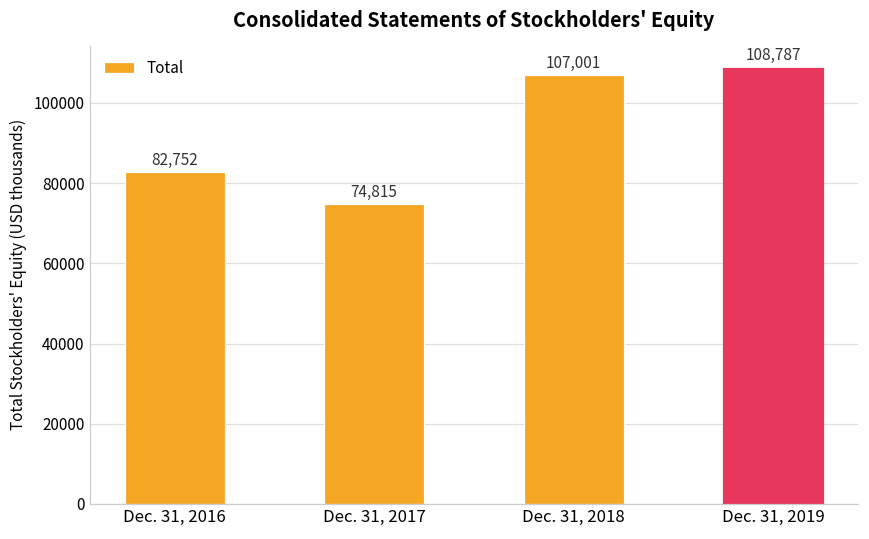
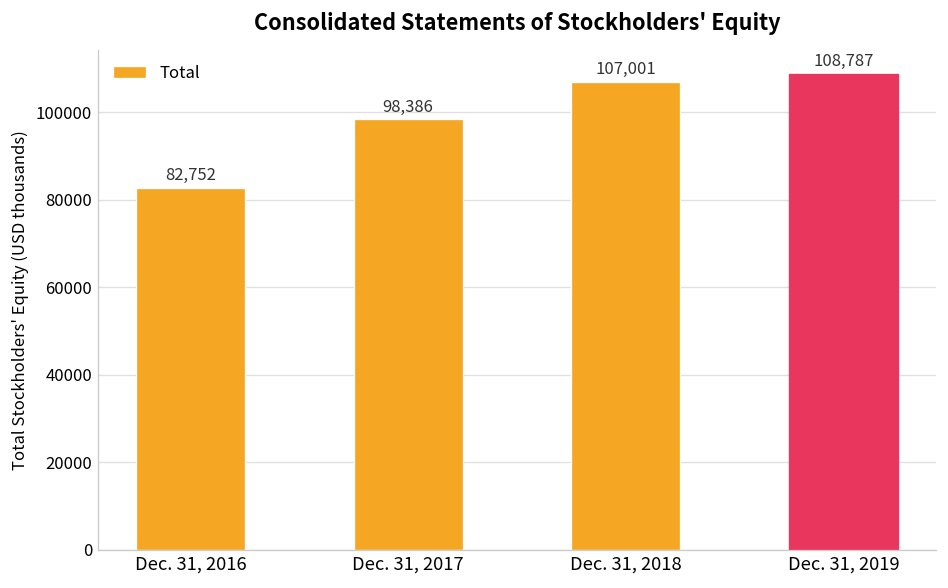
Dec. 31, 2017: 74,815 -> 98,386
